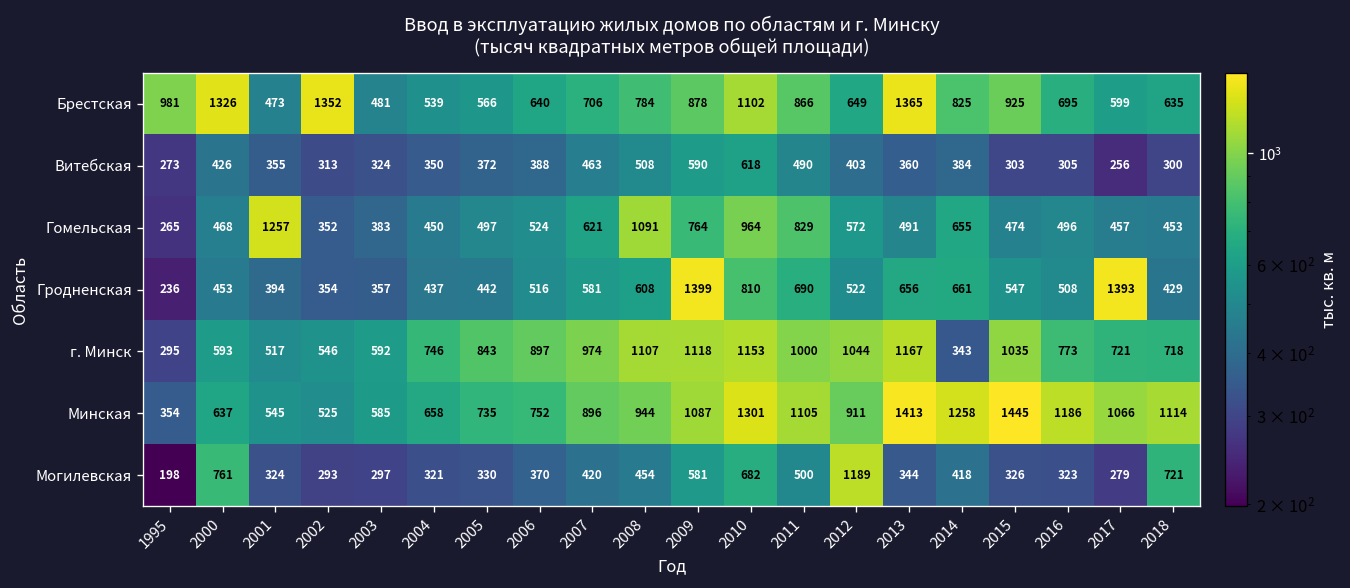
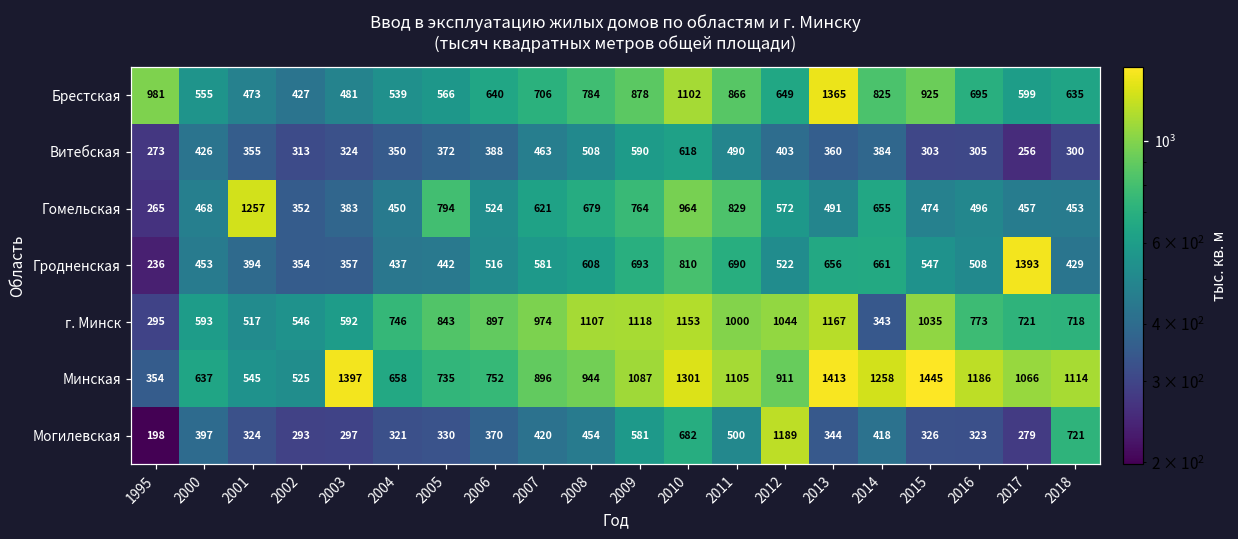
Брестская, 2000: 1326 -> 555
Брестская, 2002: 1352 -> 427
Гомельская, 2005: 497 -> 794
Гомельская, 2008: 1091 -> 679
Гродненская, 2009: 1399 -> 693
Минская, 2003: 585 -> 1397
Могилевская, 2000: 761 -> 397
